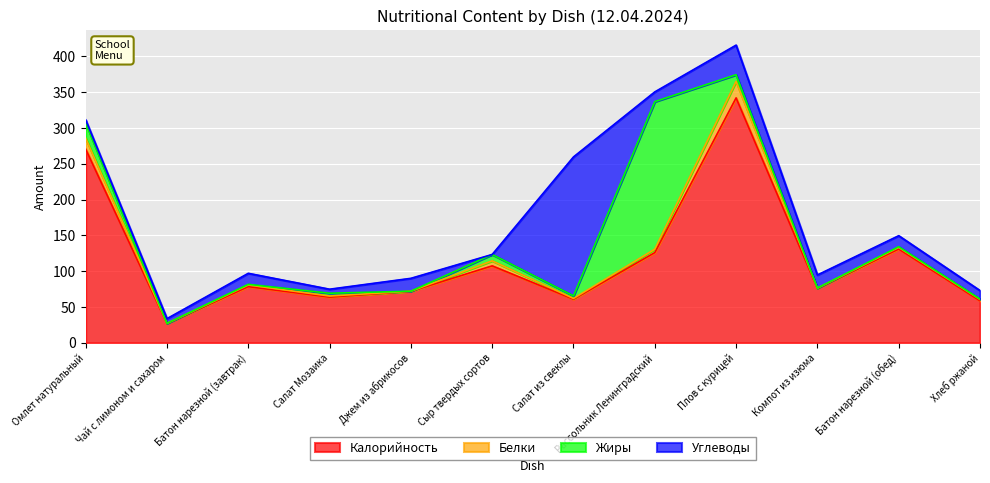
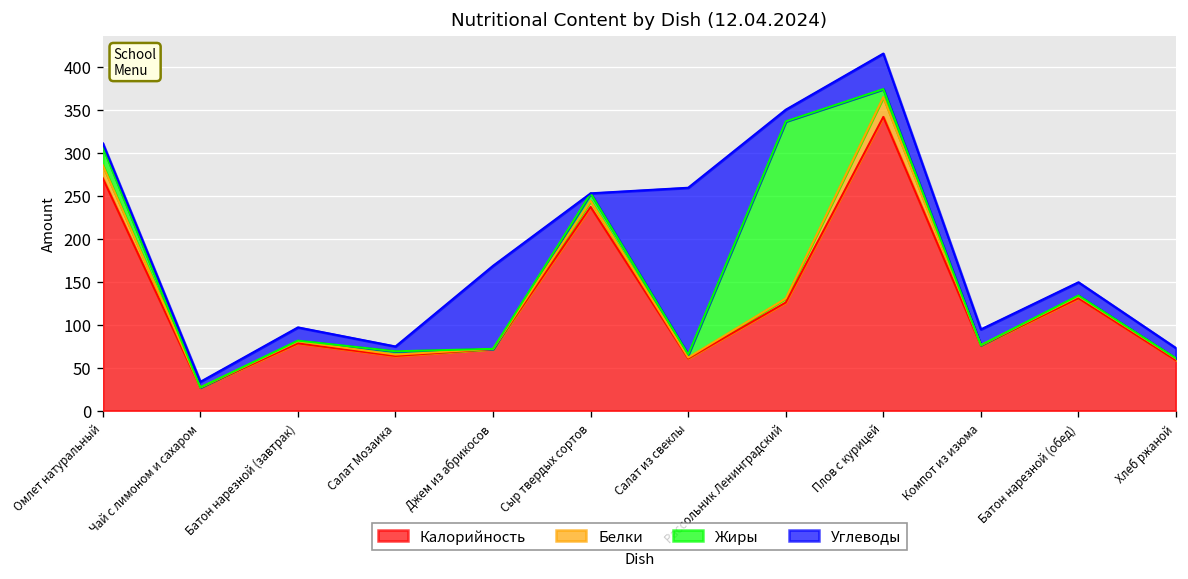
Углеводы, Джем из абрикосов: 20 -> 100
Калорийность, Сыр твердых сортов: 110 -> 240
